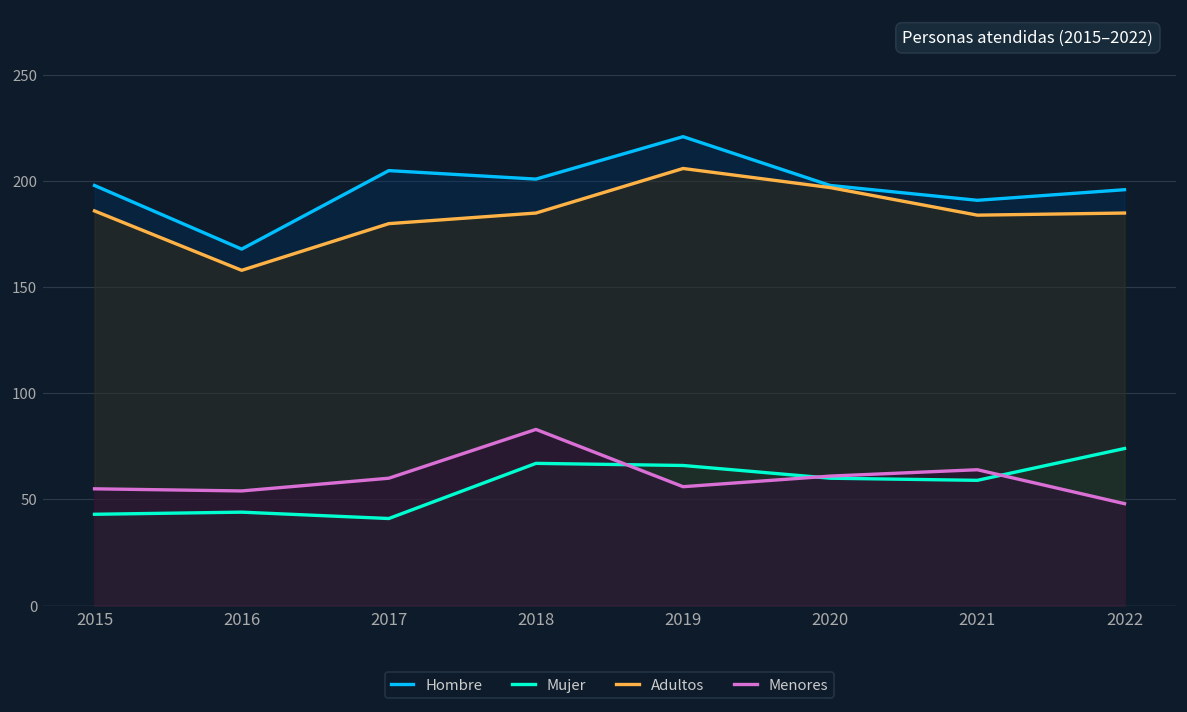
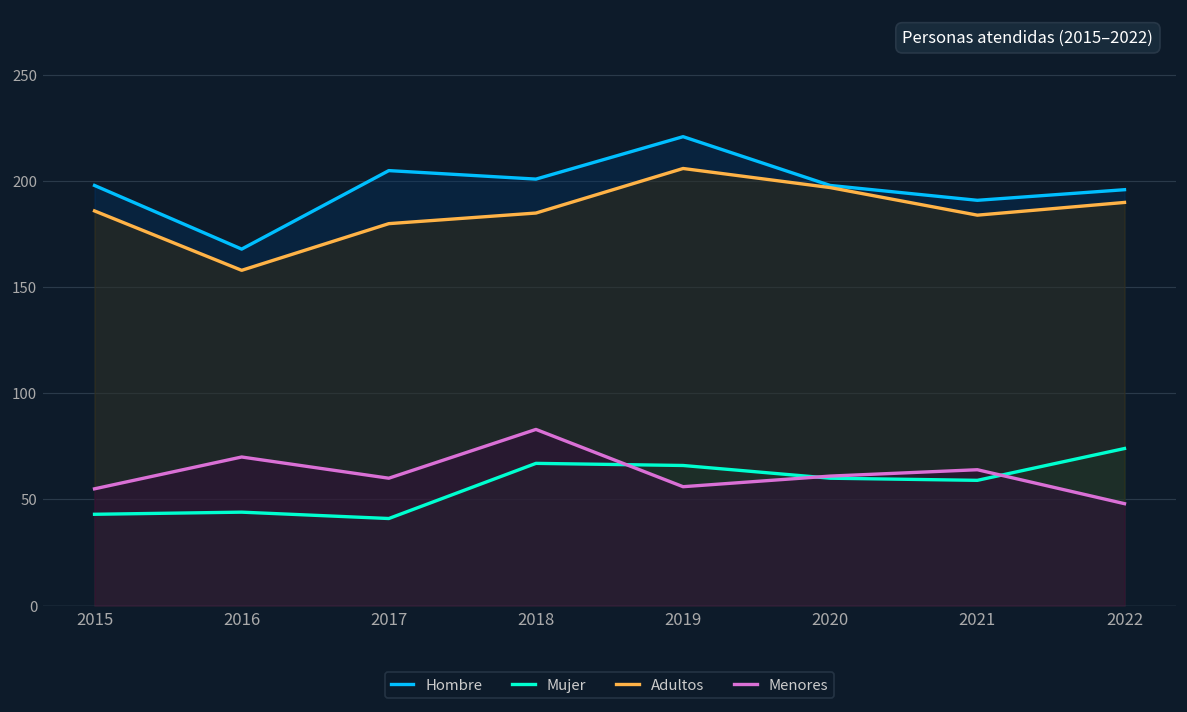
Menores, 2016: 54 -> 70
Adultos, 2022: 185 -> 190
